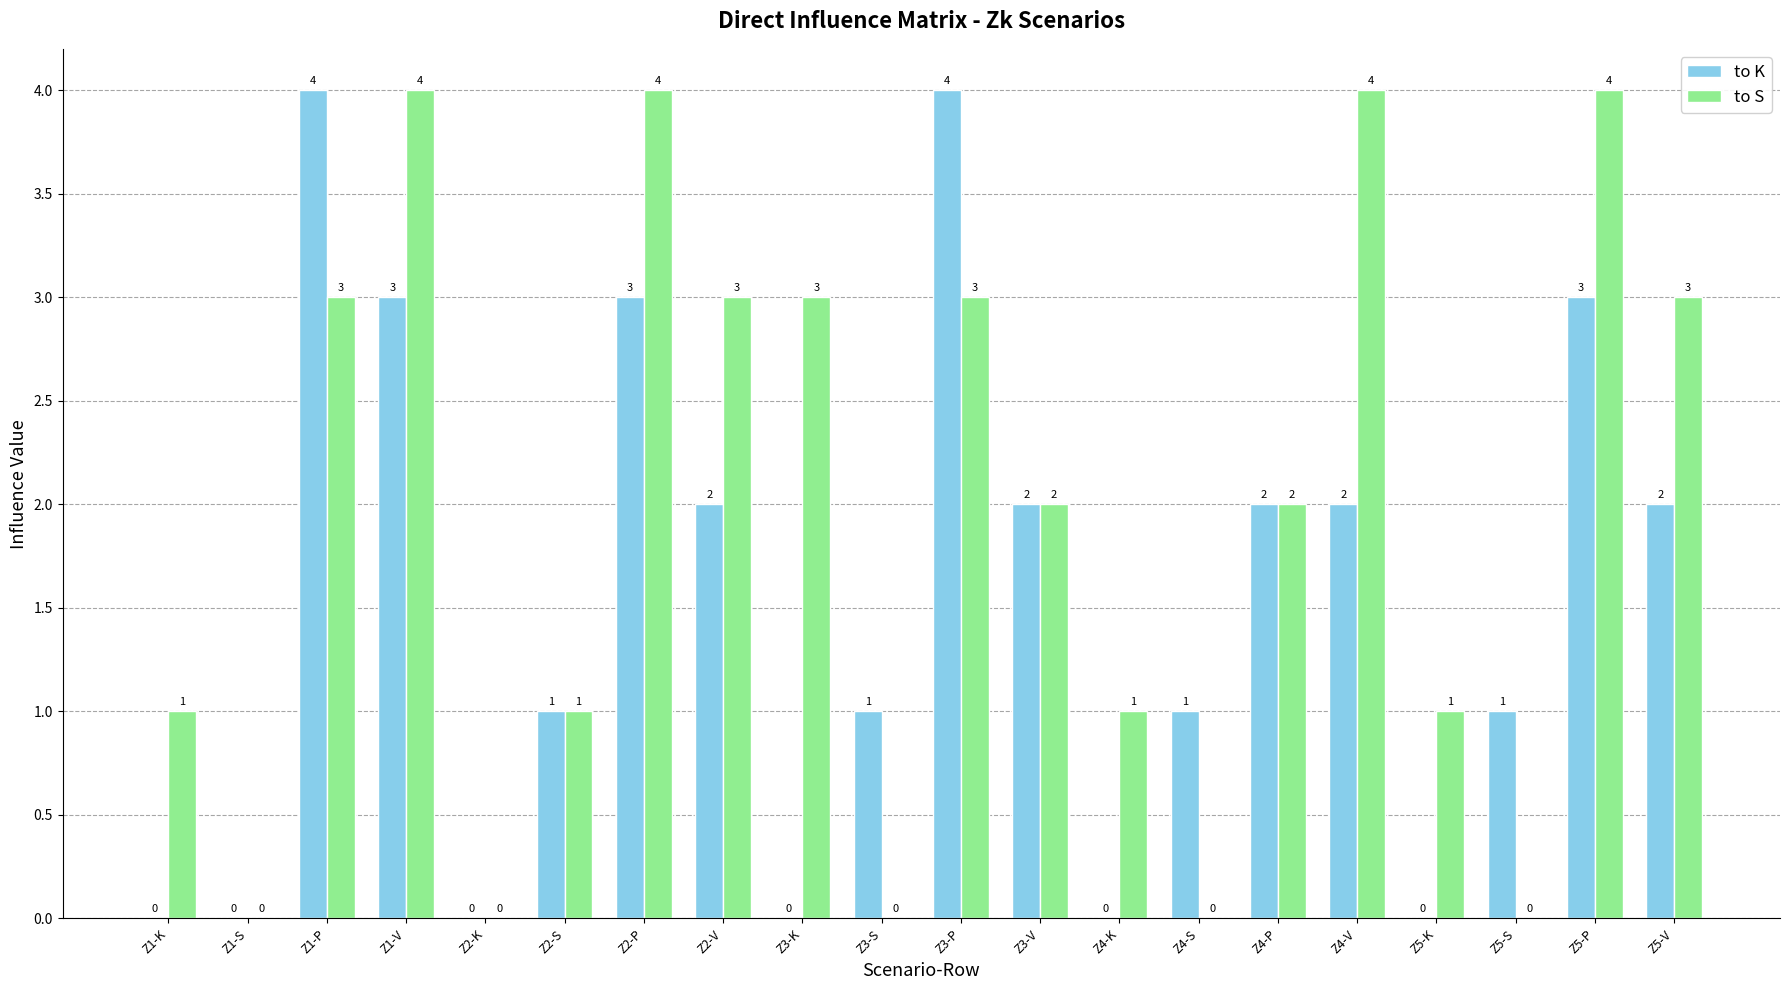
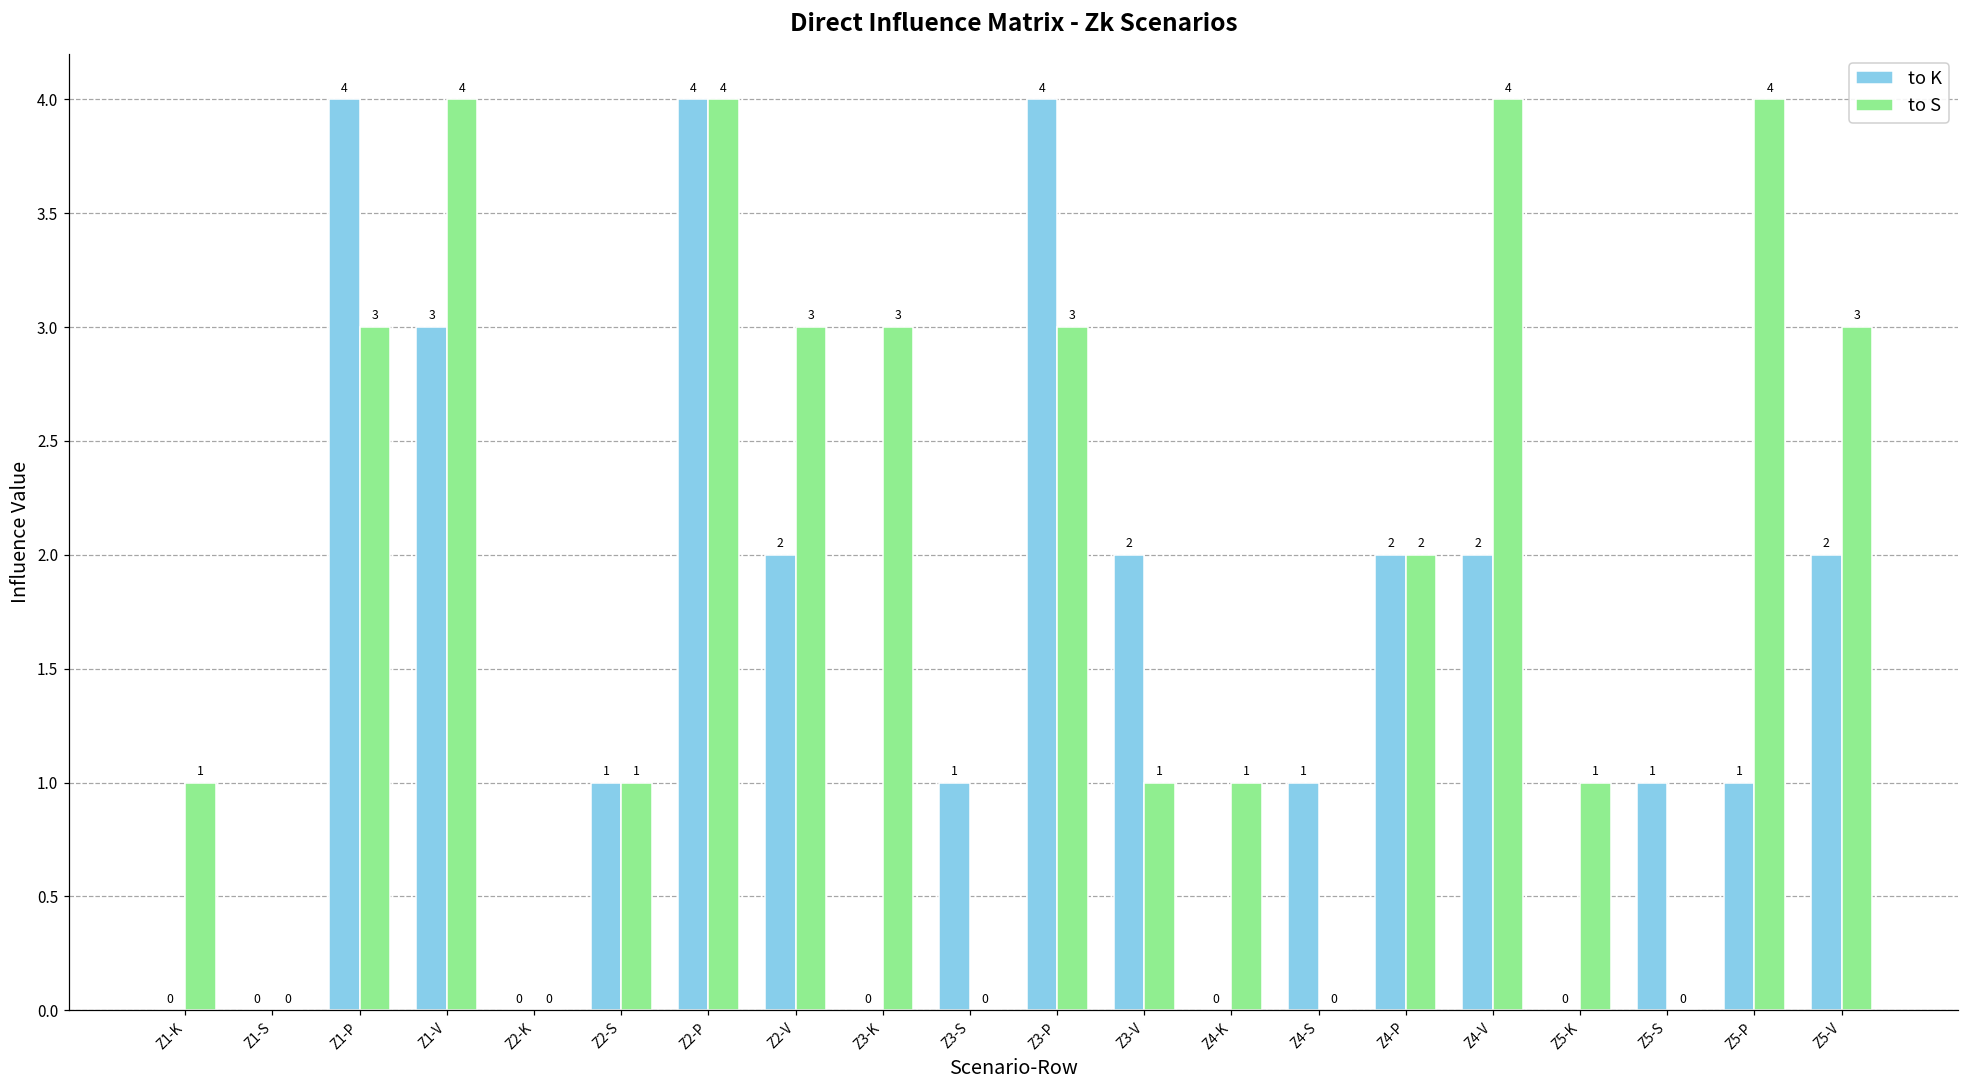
to K, Z2-P: 3 -> 4
to S, Z3-V: 2 -> 1
to K, Z5-P: 3 -> 1
